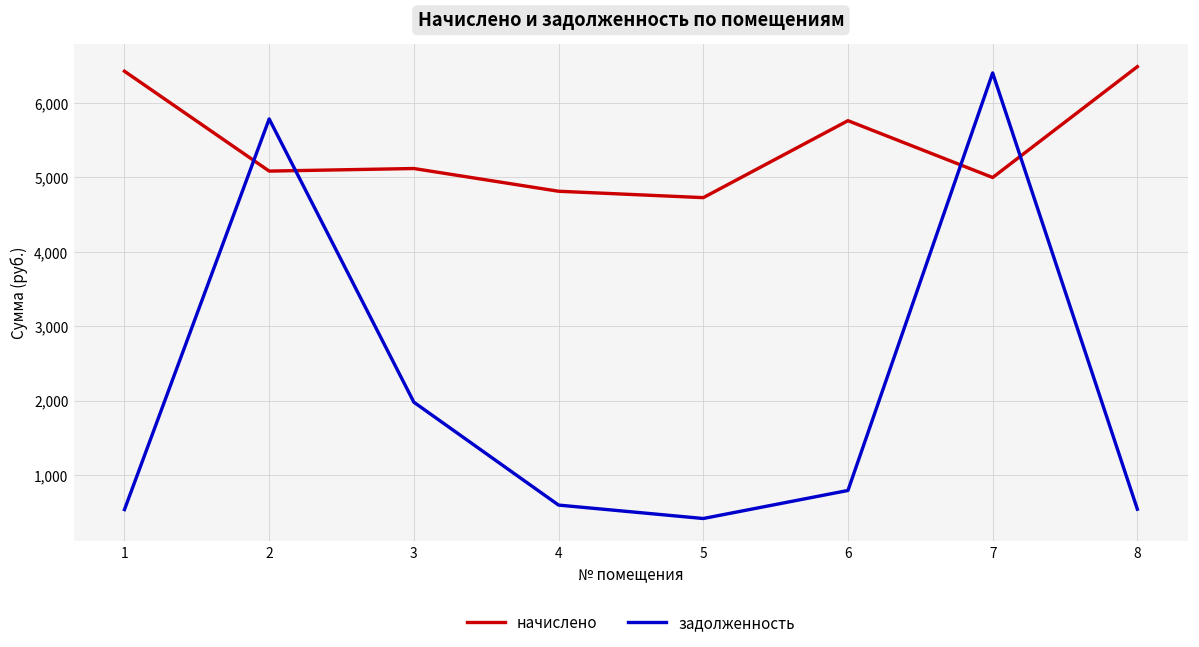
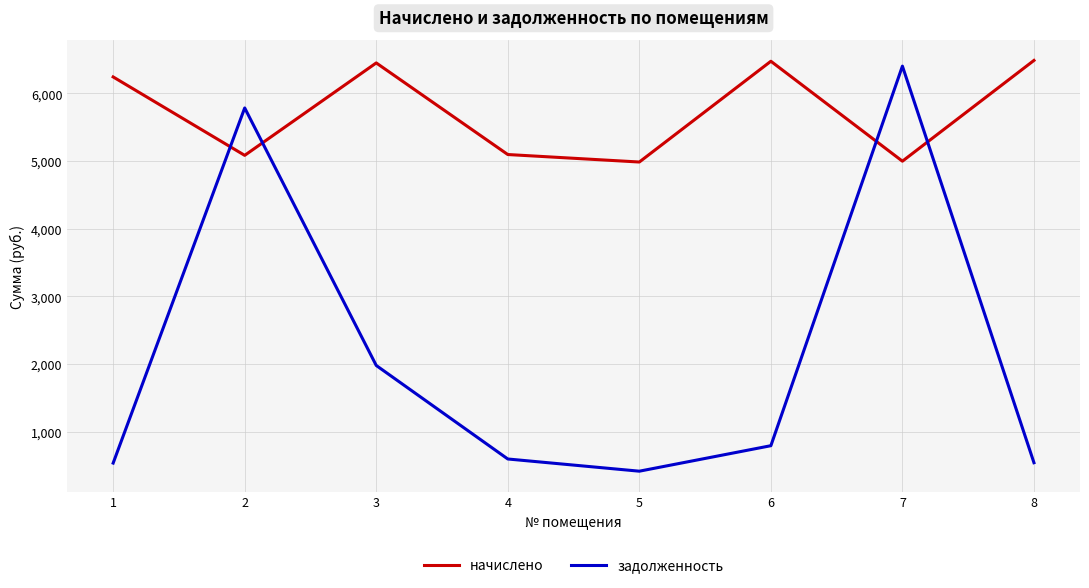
начислено, 1: 6,400 -> 6,200
начислено, 3: 5,100 -> 6,500
начислено, 4: 4,800 -> 5,100
начислено, 5: 4,700 -> 5,000
начислено, 6: 5,800 -> 6,500
